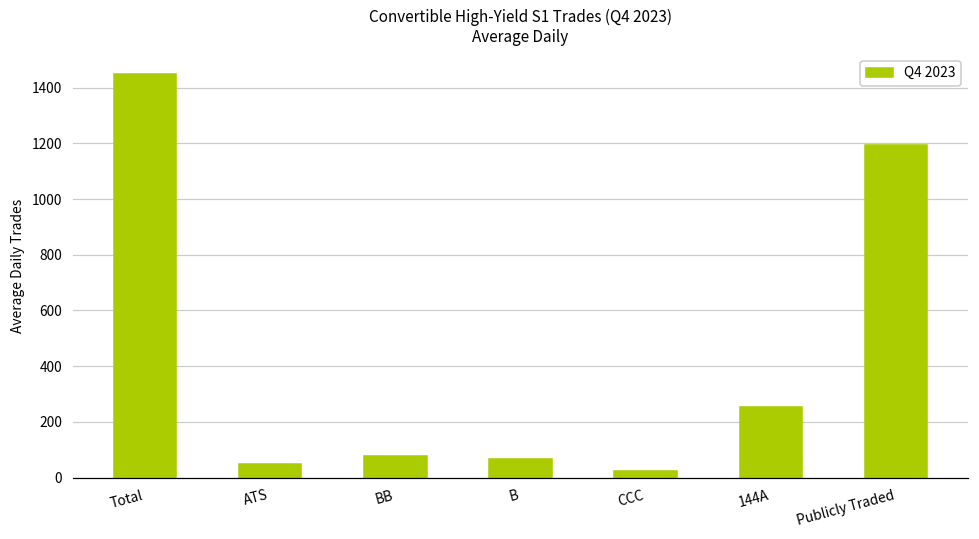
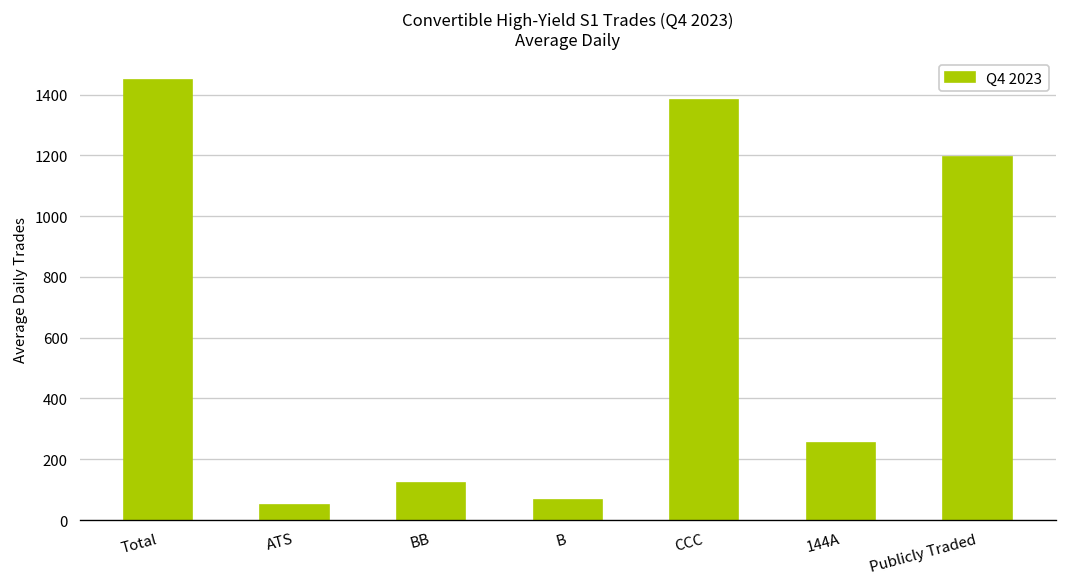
BB: 80 -> 120
CCC: 20 -> 1380
